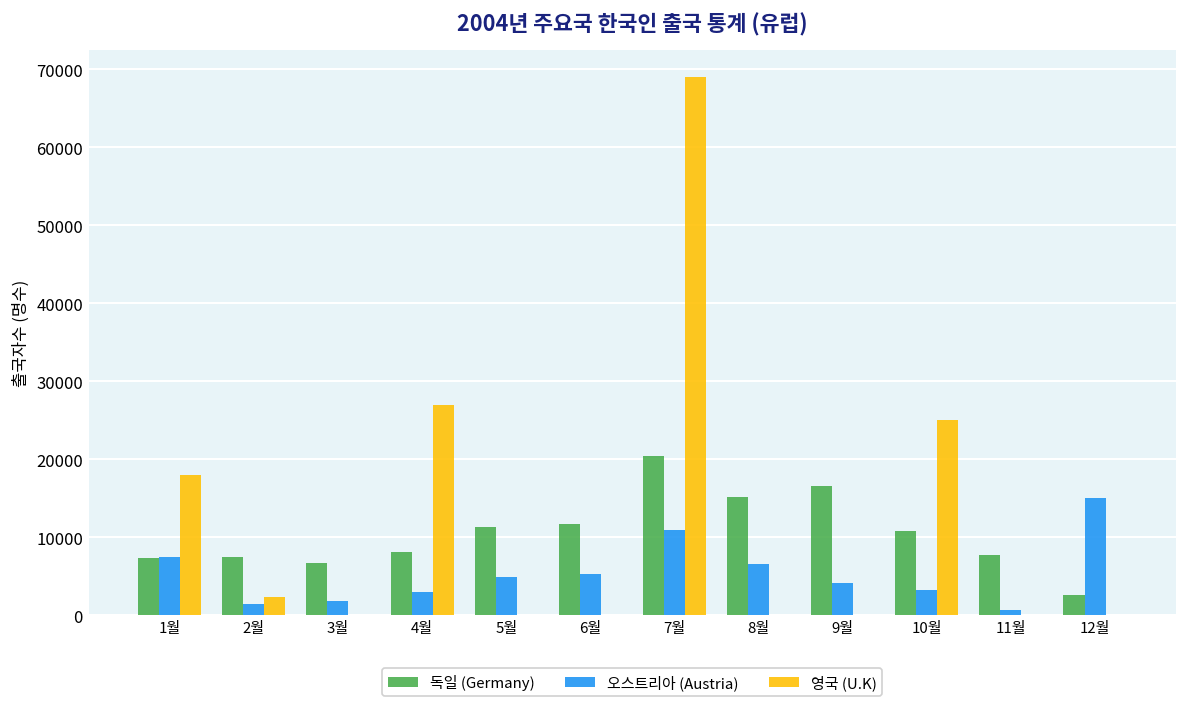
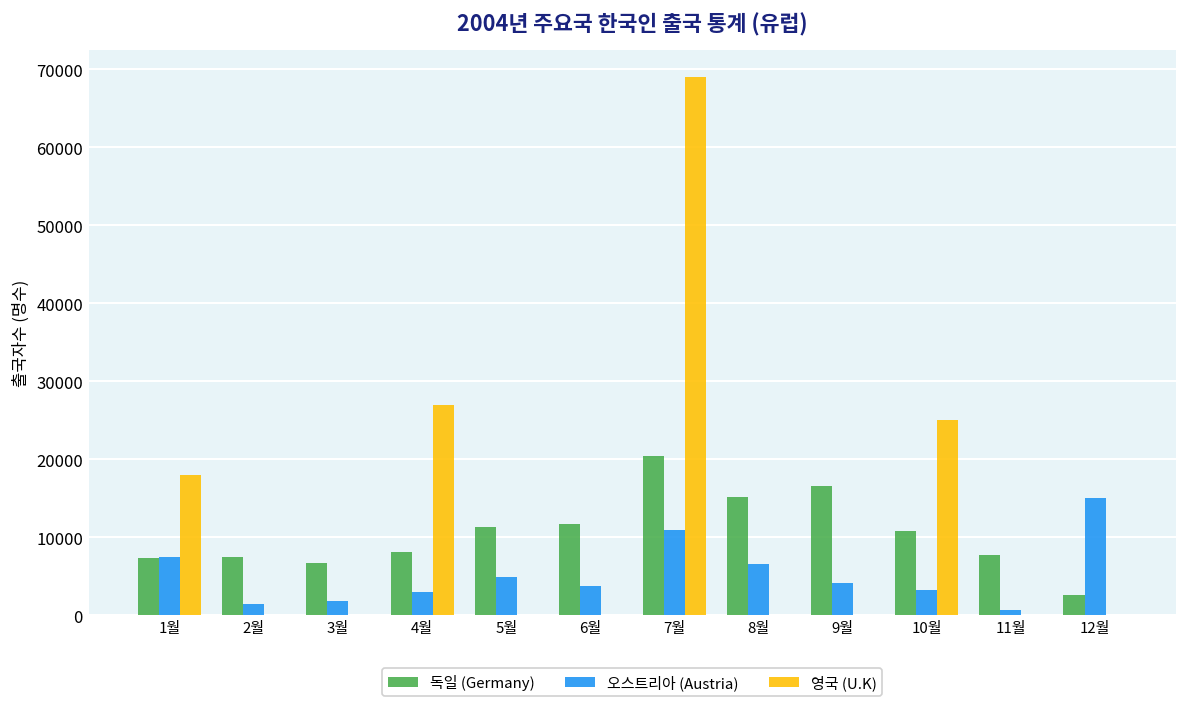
영국 (U.K), 2월: 2000 -> 0
오스트리아 (Austria), 6월: 5000 -> 4000
